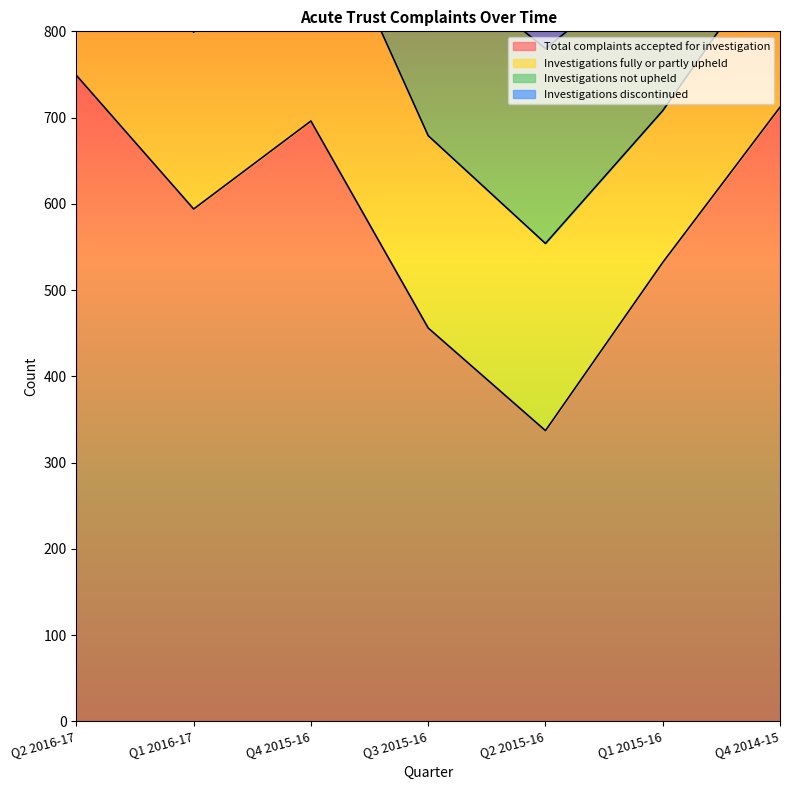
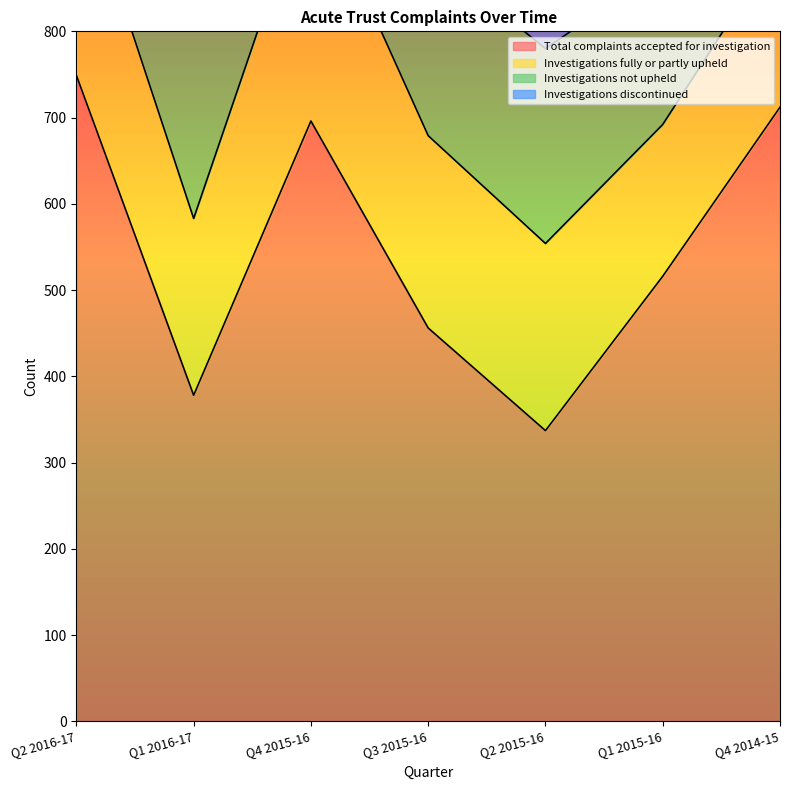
Total complaints accepted for investigation, Q1 2016-17: 590 -> 380
Total complaints accepted for investigation, Q1 2015-16: 530 -> 520
